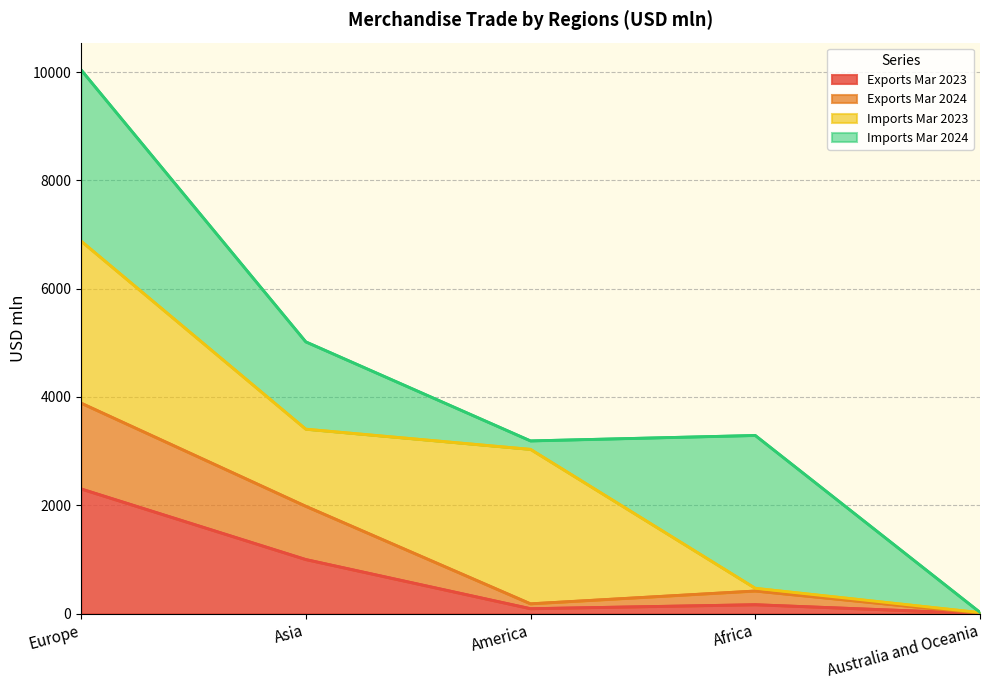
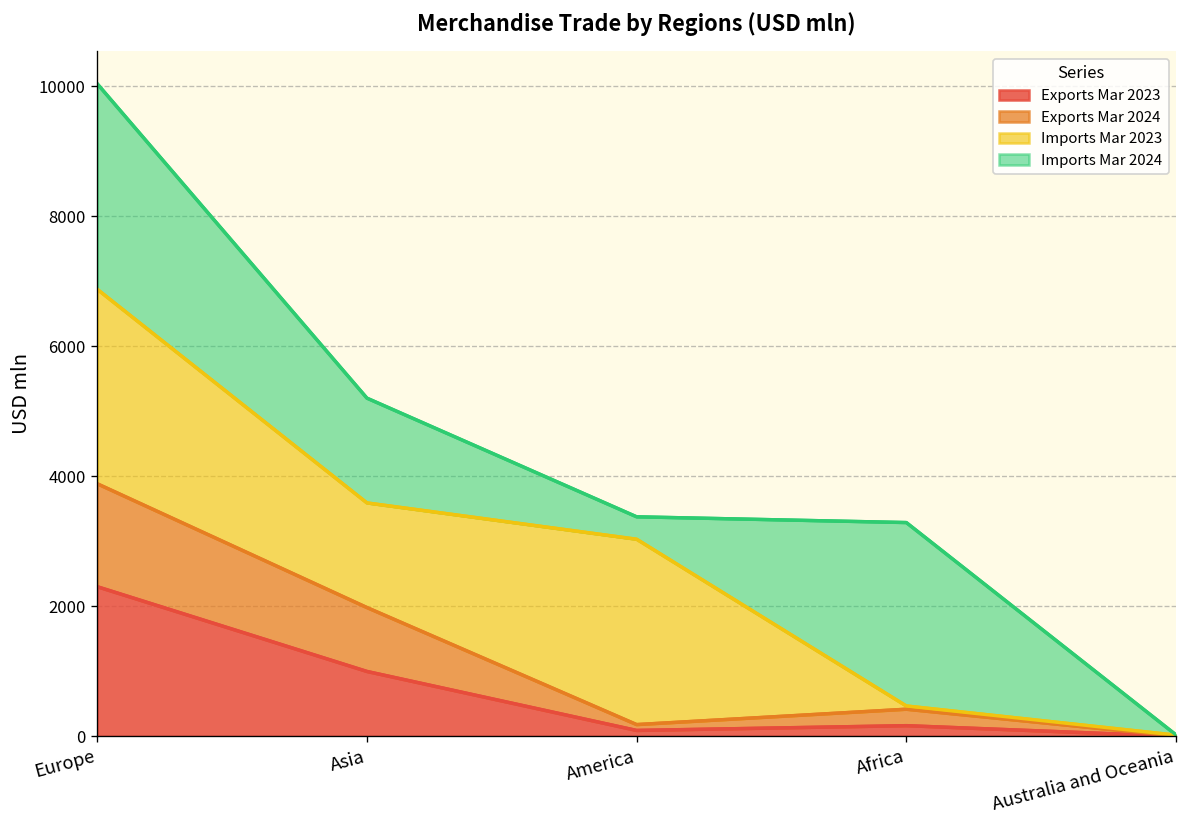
Imports Mar 2023, Asia: 1400 -> 1600
Imports Mar 2024, America: 200 -> 300
